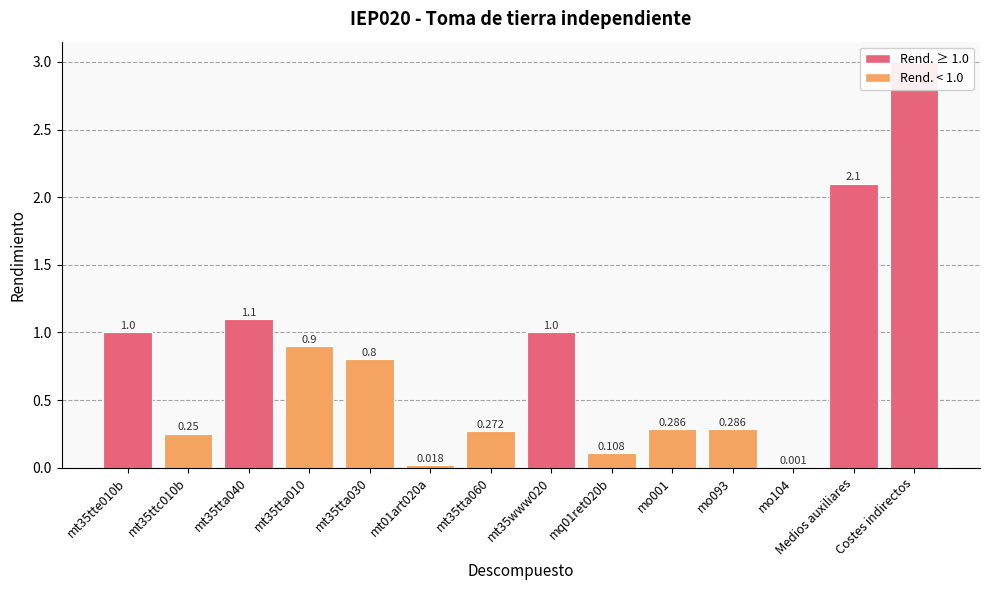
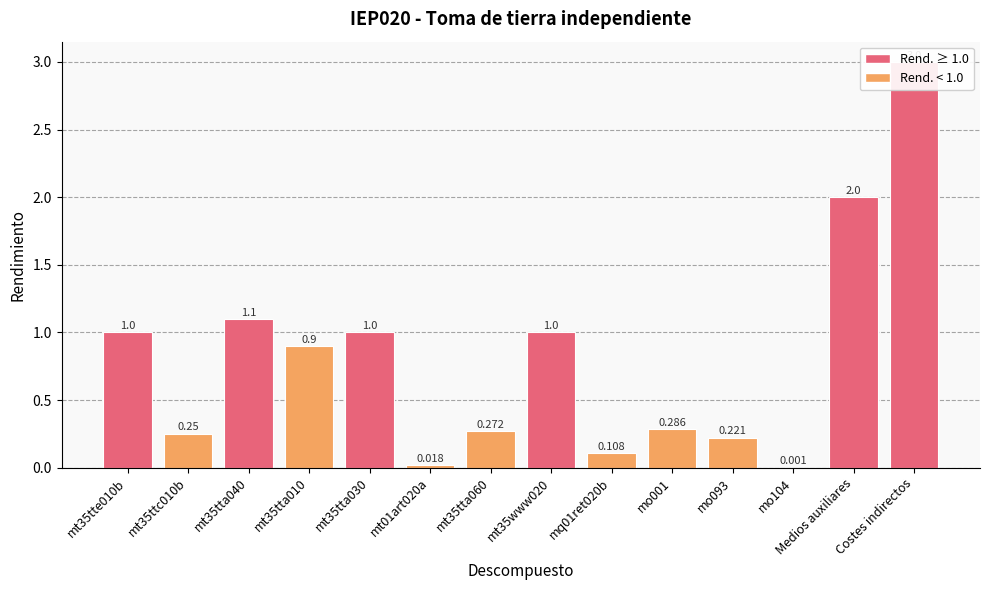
mt35tta030: 0.8 -> 1.0
mo093: 0.286 -> 0.221
Medios auxiliares: 2.1 -> 2.0
